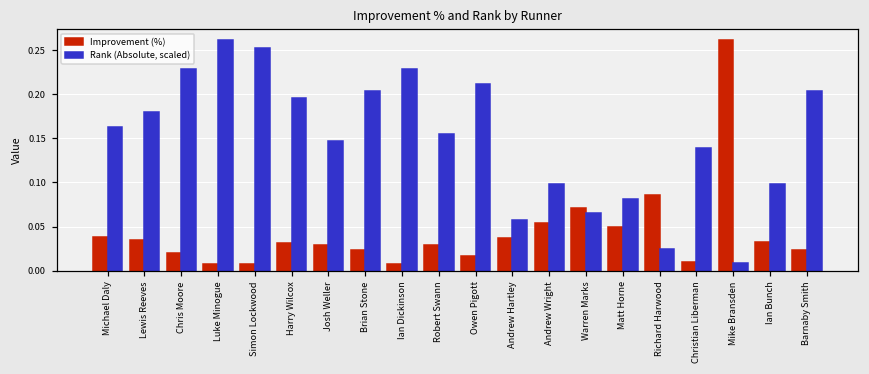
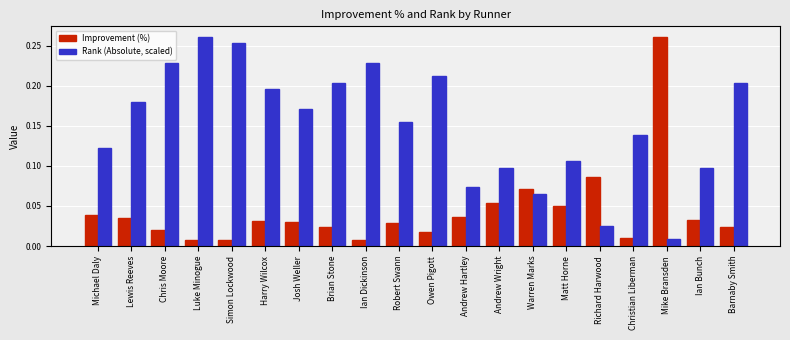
Rank (Absolute, scaled), Michael Daly: 0.16 -> 0.12
Rank (Absolute, scaled), Josh Weller: 0.15 -> 0.17
Rank (Absolute, scaled), Andrew Hartley: 0.06 -> 0.07
Rank (Absolute, scaled), Matt Horne: 0.08 -> 0.11
